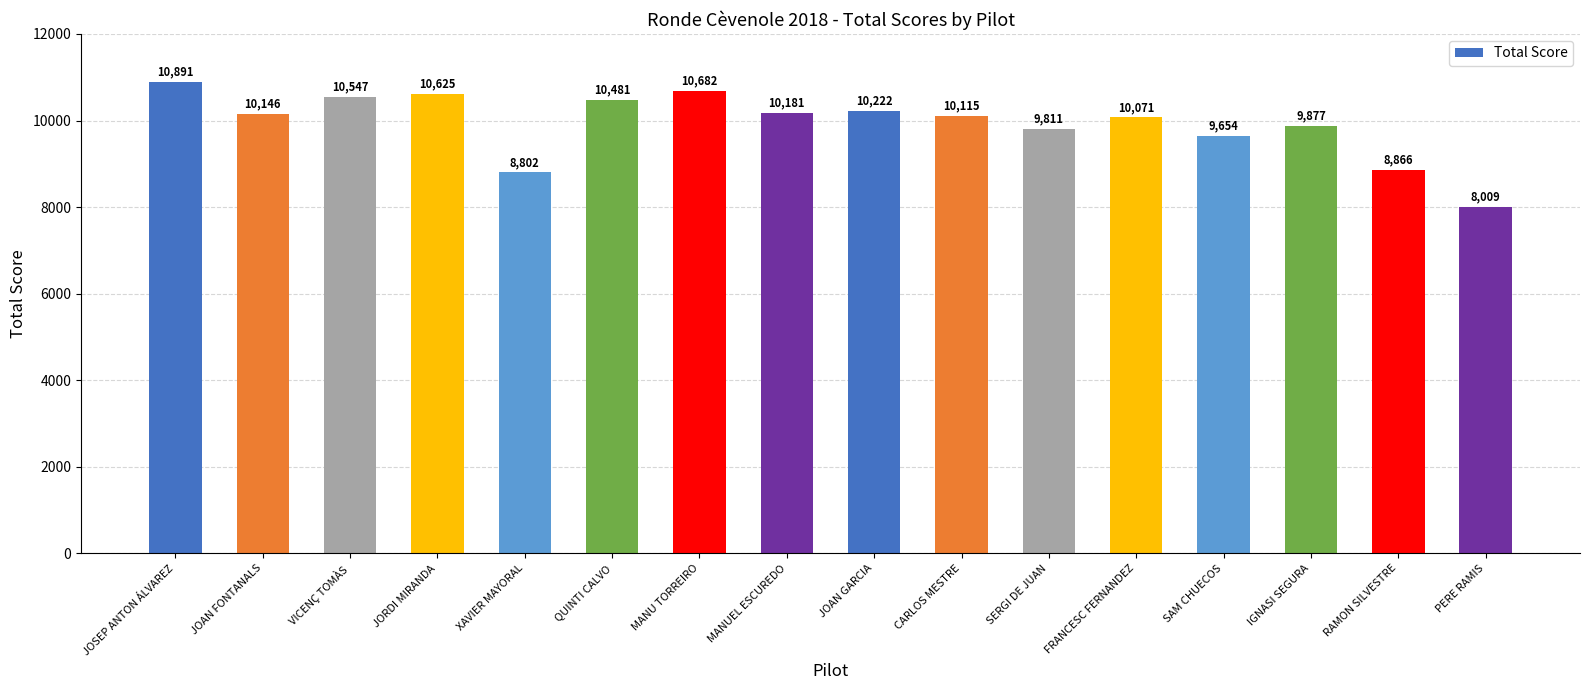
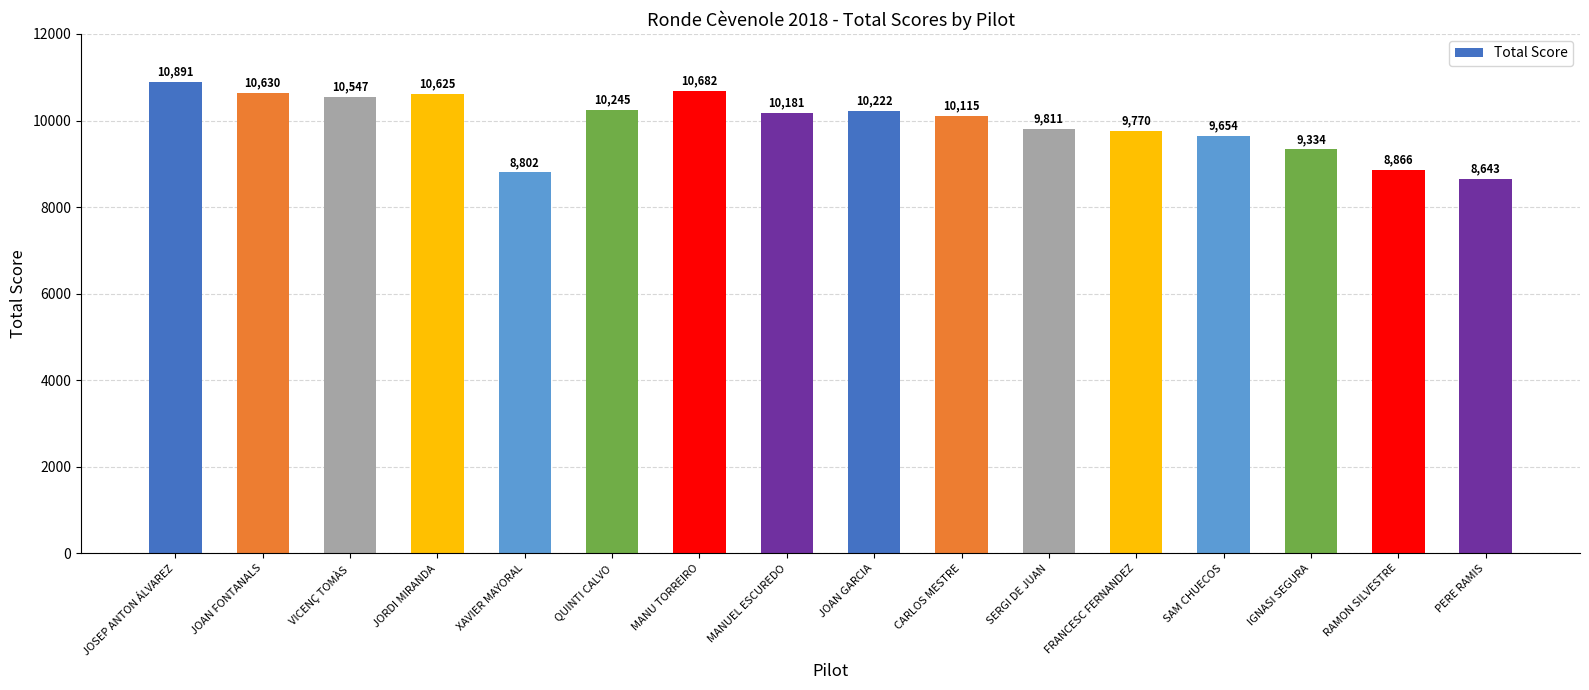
JOAN FONTANALS: 10,146 -> 10,630
QUINTI CALVO: 10,481 -> 10,245
FRANCESC FERNANDEZ: 10,071 -> 9,770
IGNASI SEGURA: 9,877 -> 9,334
PERE RAMIS: 8,009 -> 8,643
